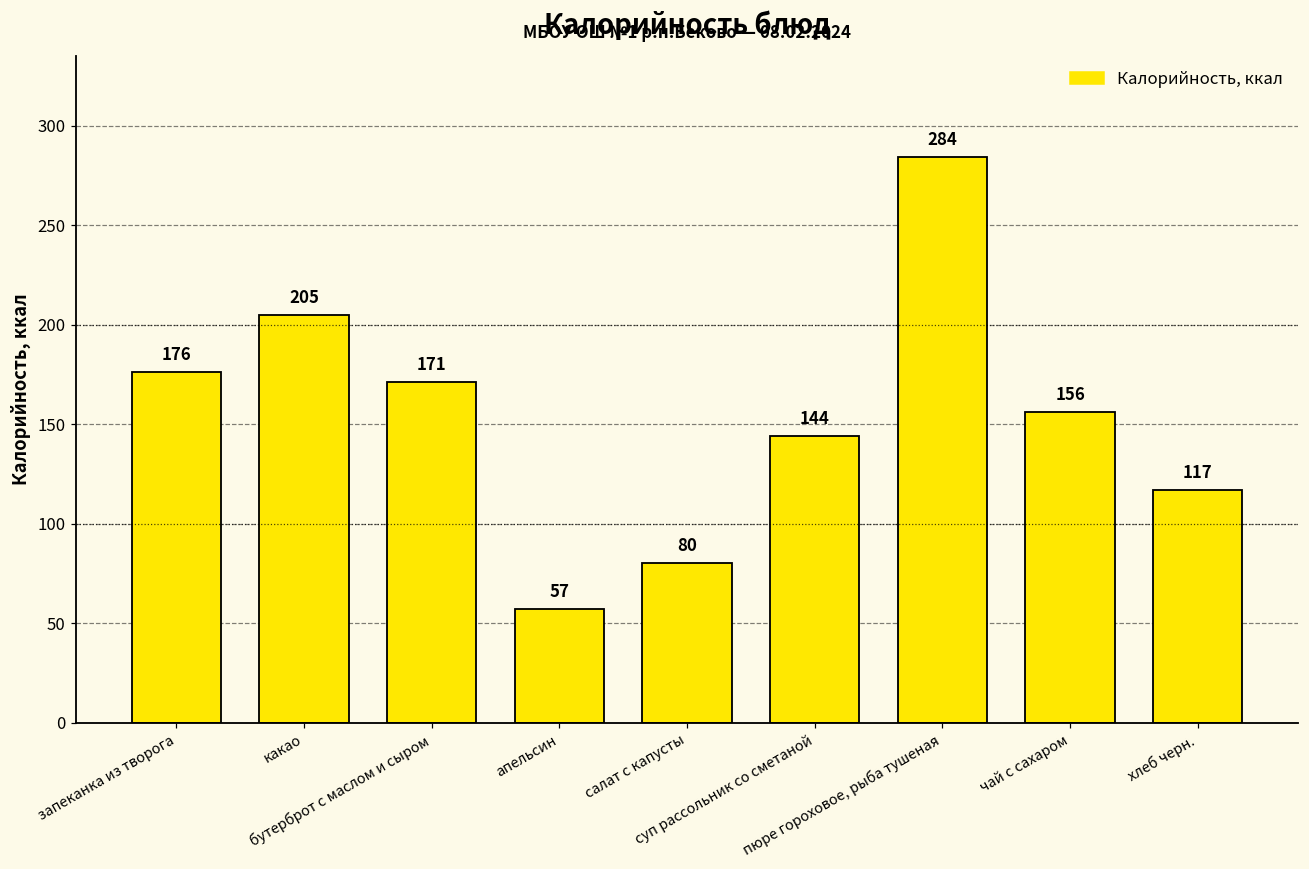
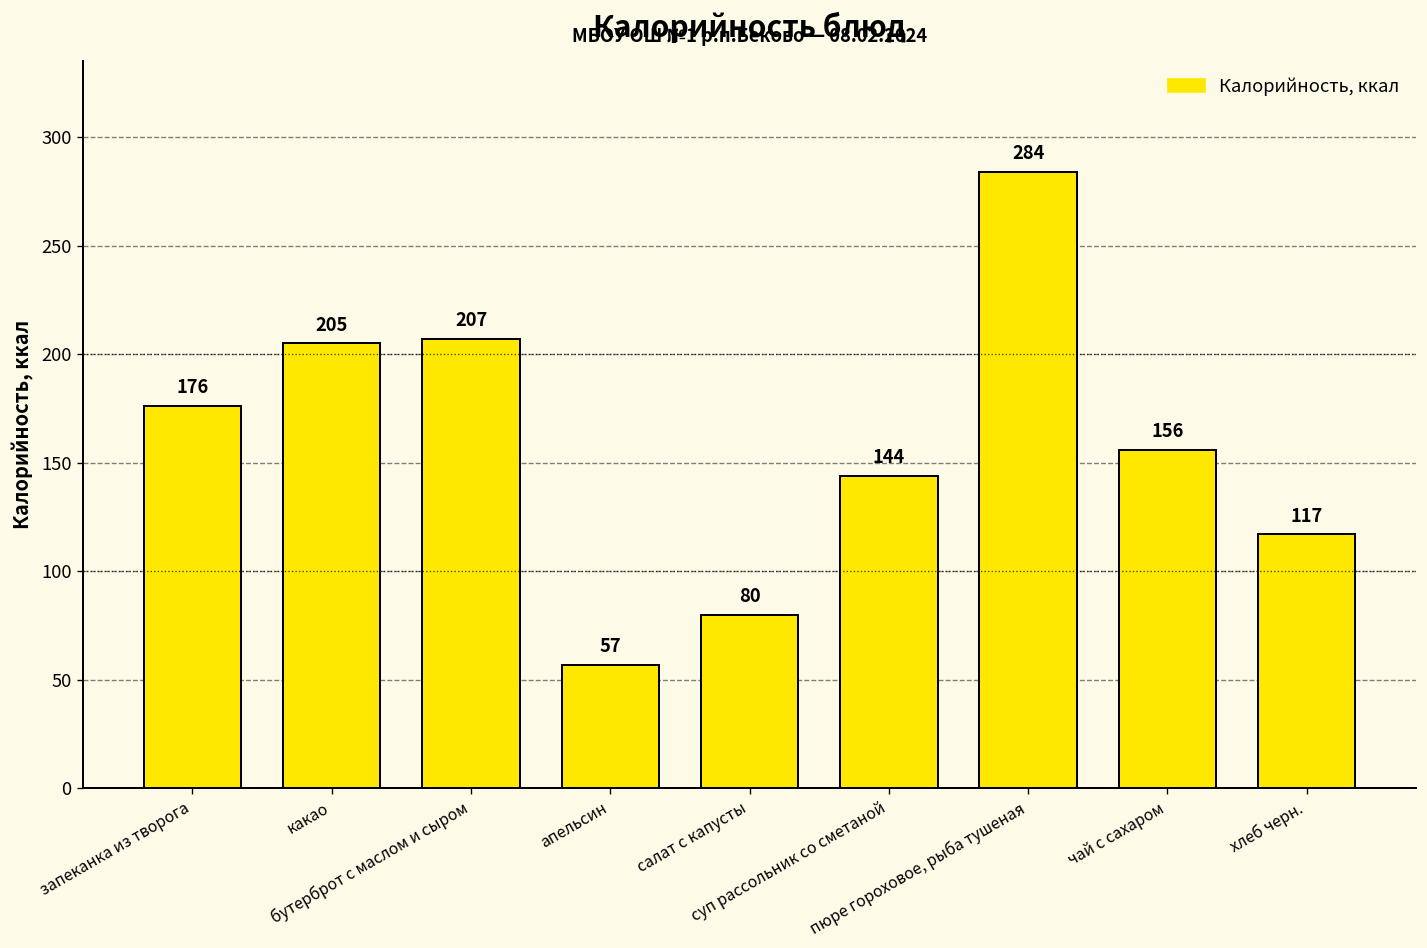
бутерброт с маслом и сыром: 171 -> 207
